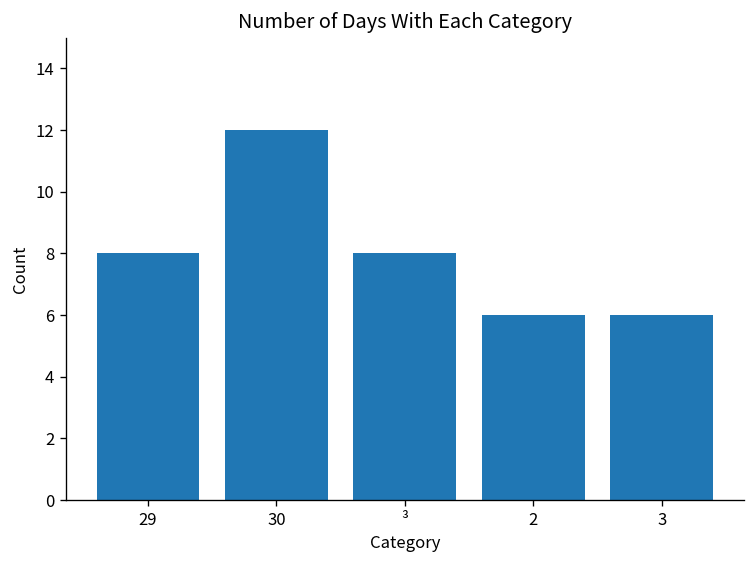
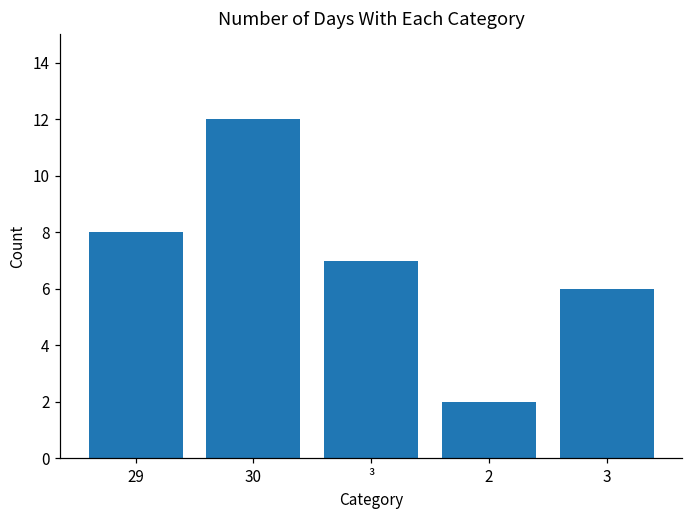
³: 8 -> 7
2: 6 -> 2
